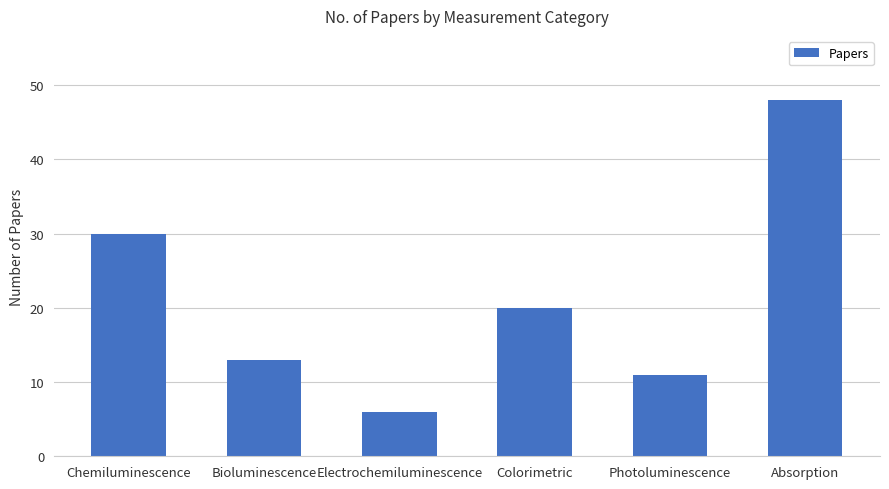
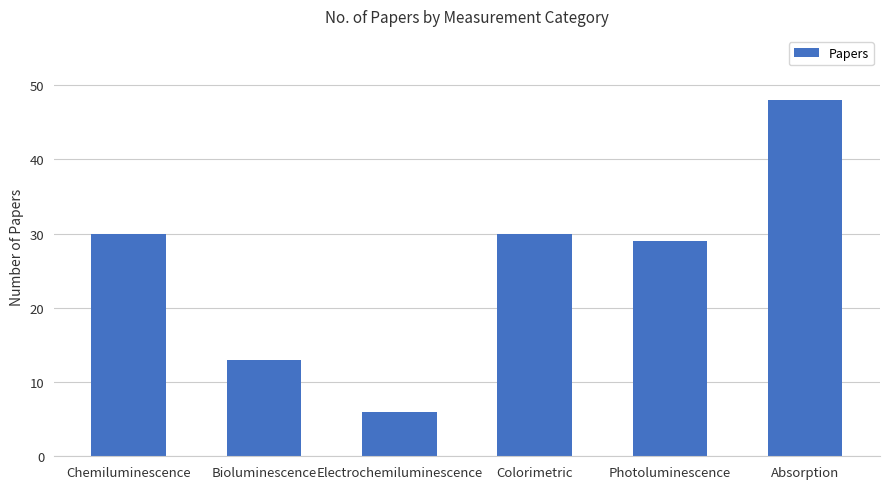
Colorimetric: 20 -> 30
Photoluminescence: 11 -> 29
